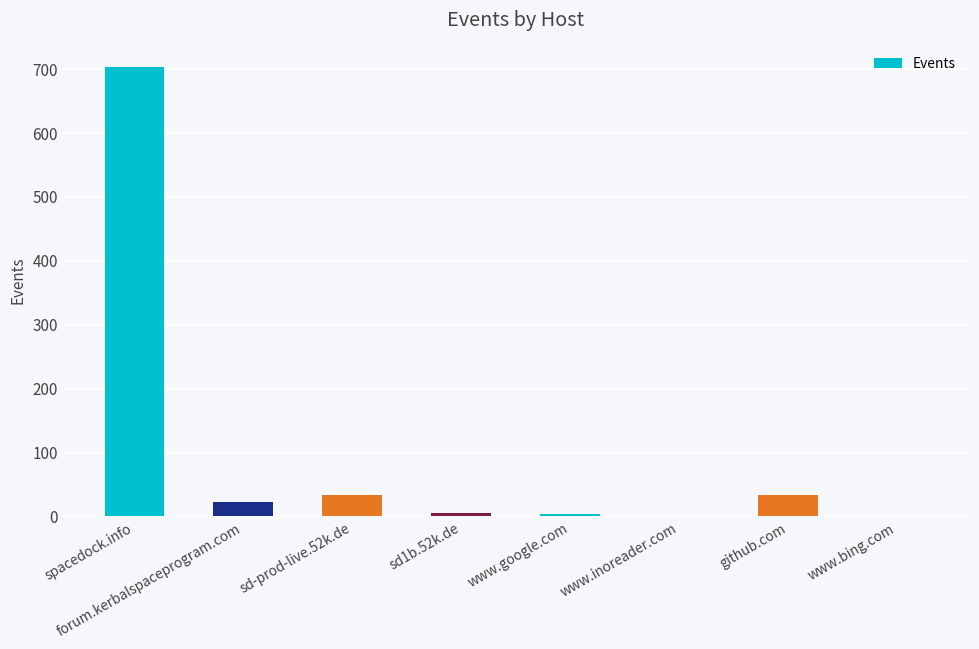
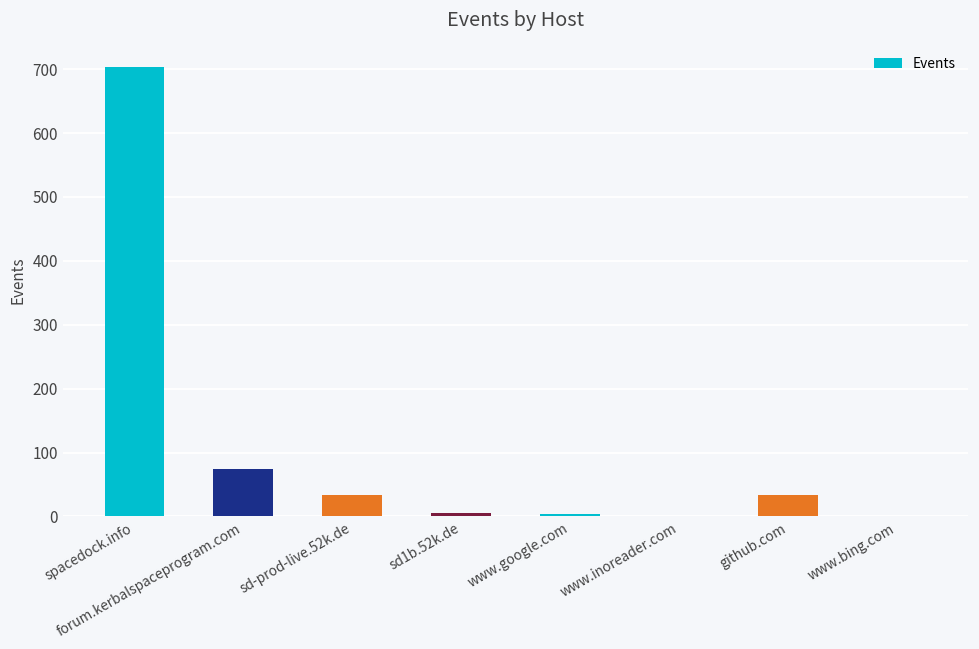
forum.kerbalspaceprogram.com: 20 -> 70
